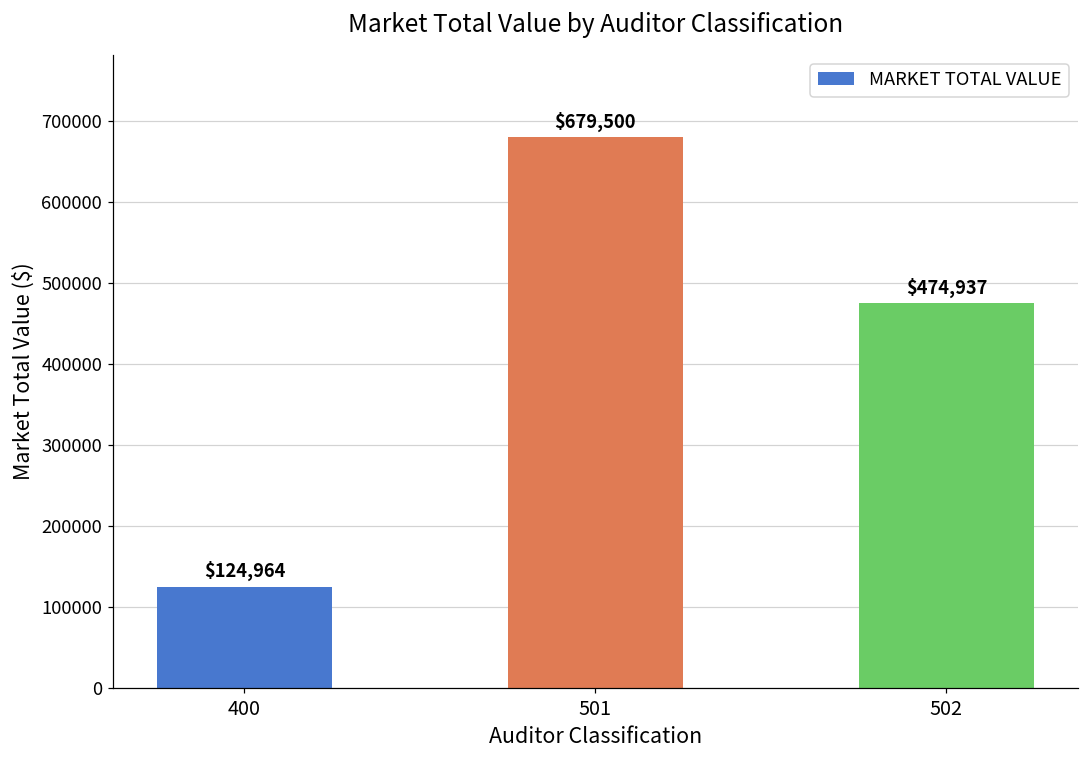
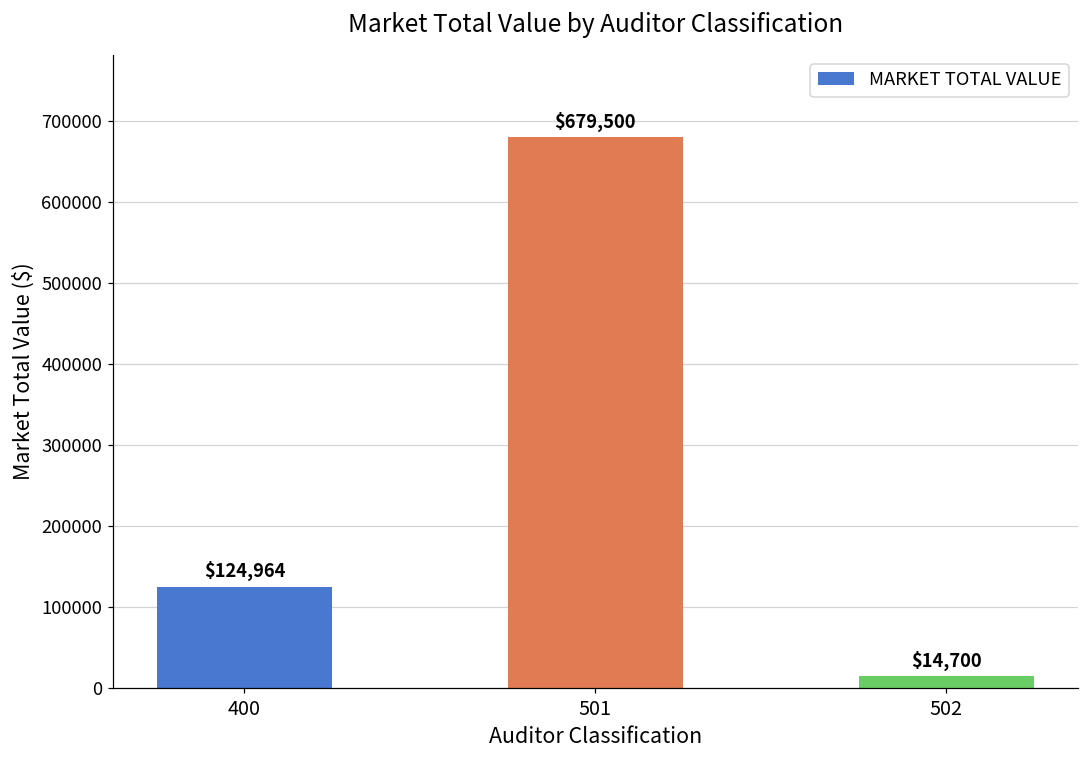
502: $474,937 -> $14,700
